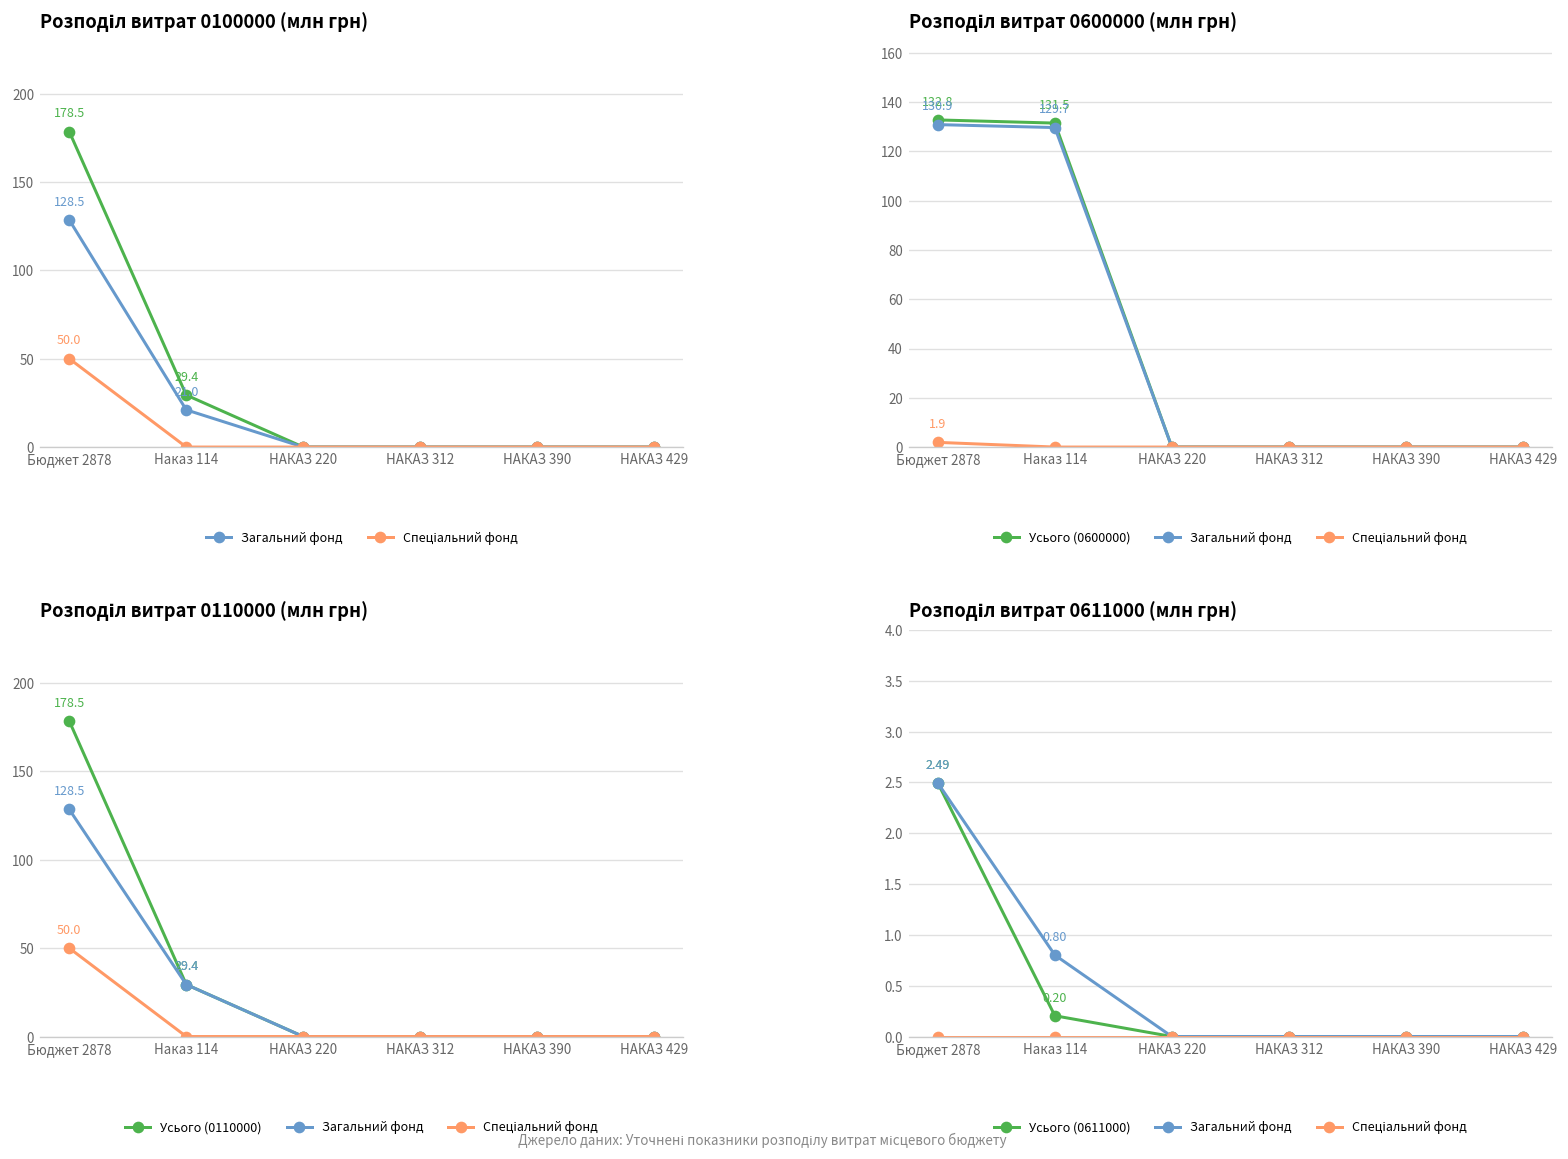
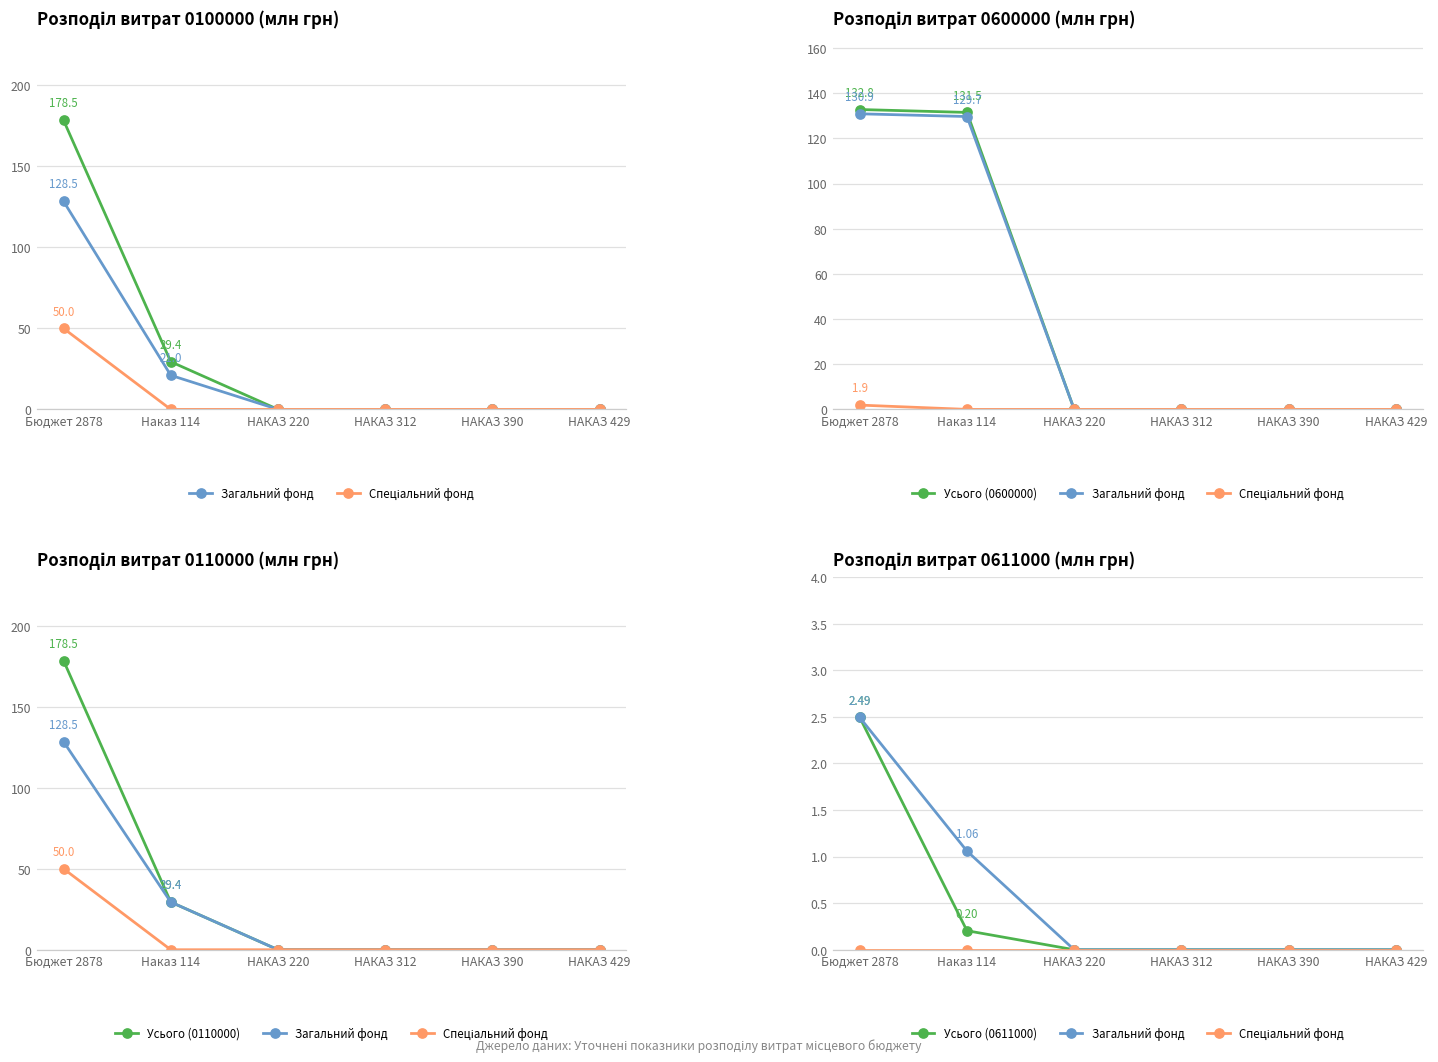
Розподіл витрат 0611000 (млн грн), Загальний фонд, Наказ 114: 0.80 -> 1.06
